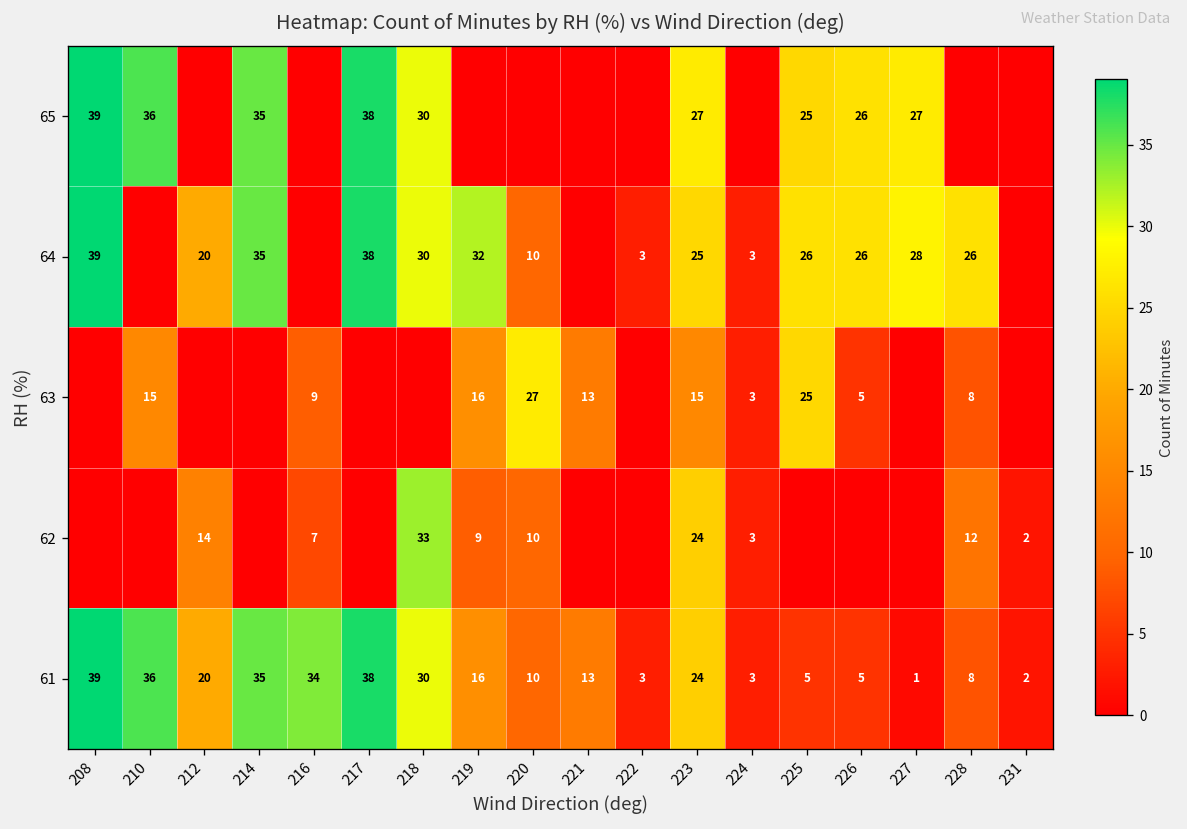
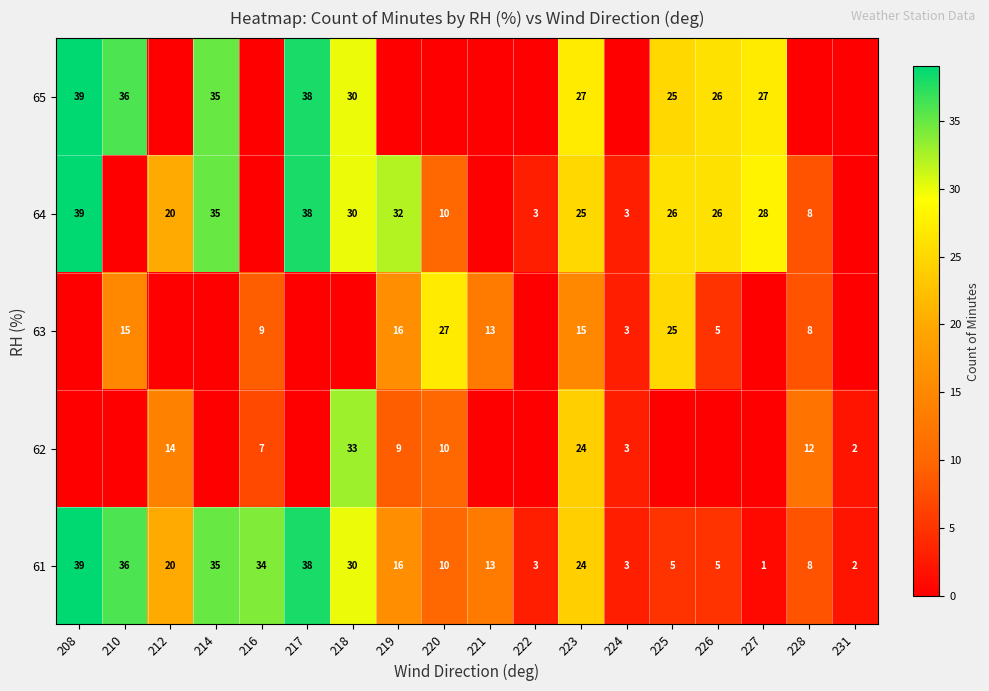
64, 228: 26 -> 8
